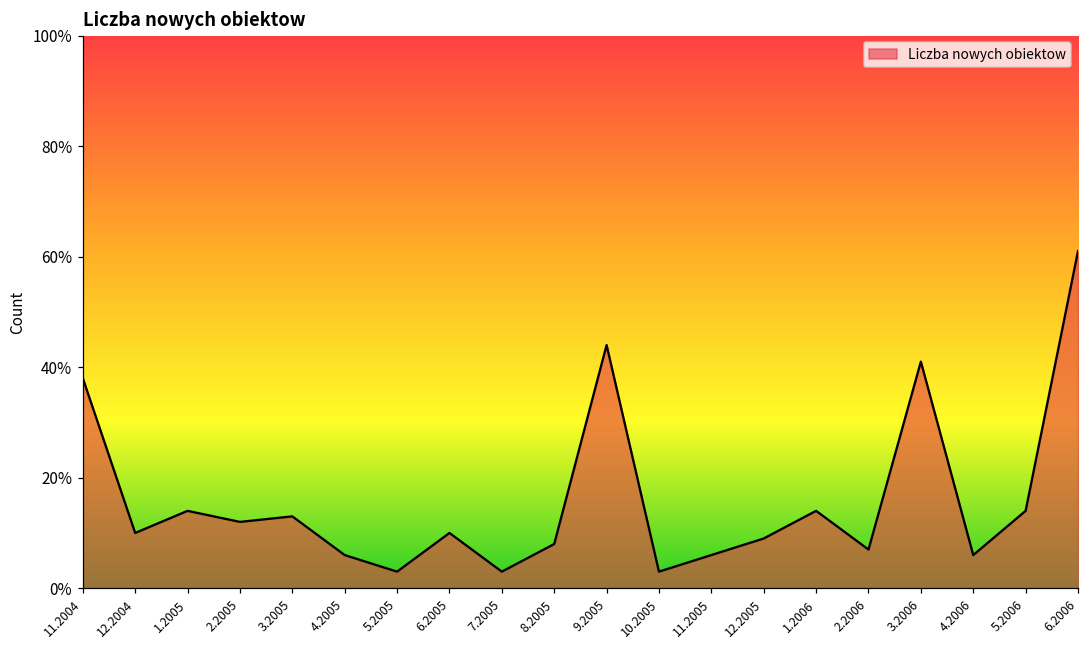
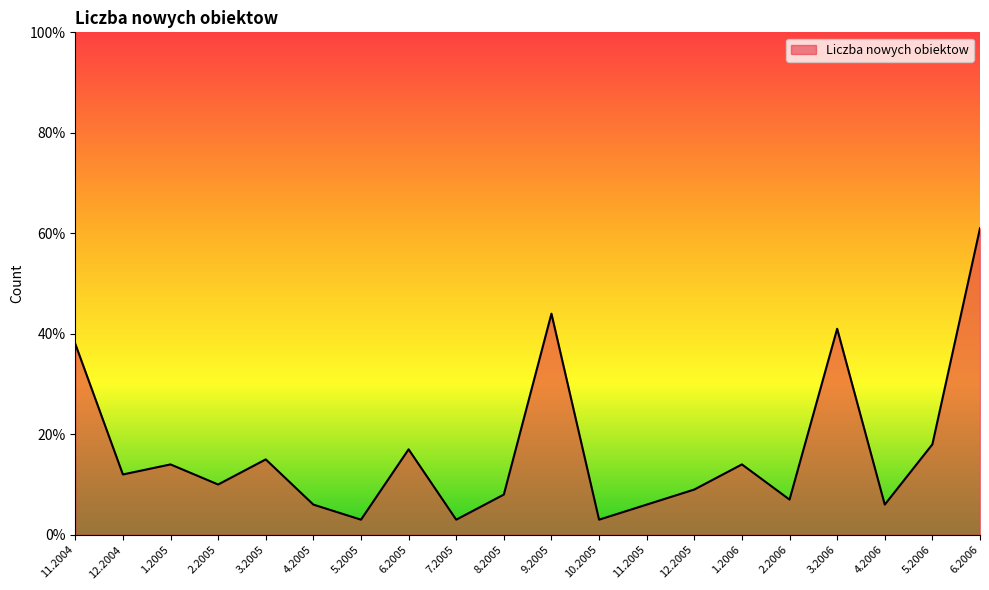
12.2004: 10% -> 12%
2.2005: 12% -> 10%
3.2005: 13% -> 15%
6.2005: 10% -> 17%
5.2006: 14% -> 18%
